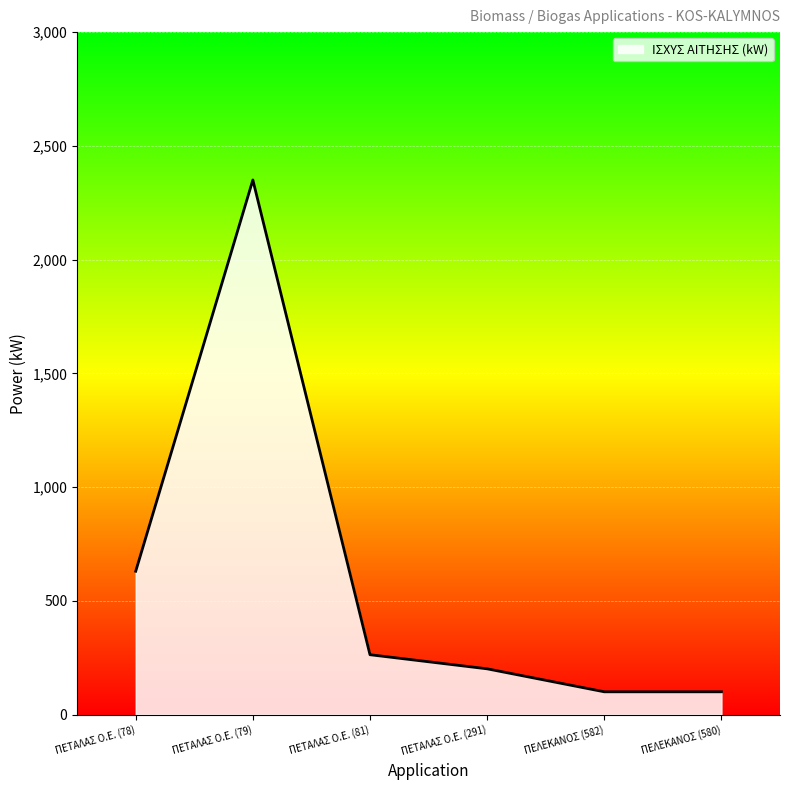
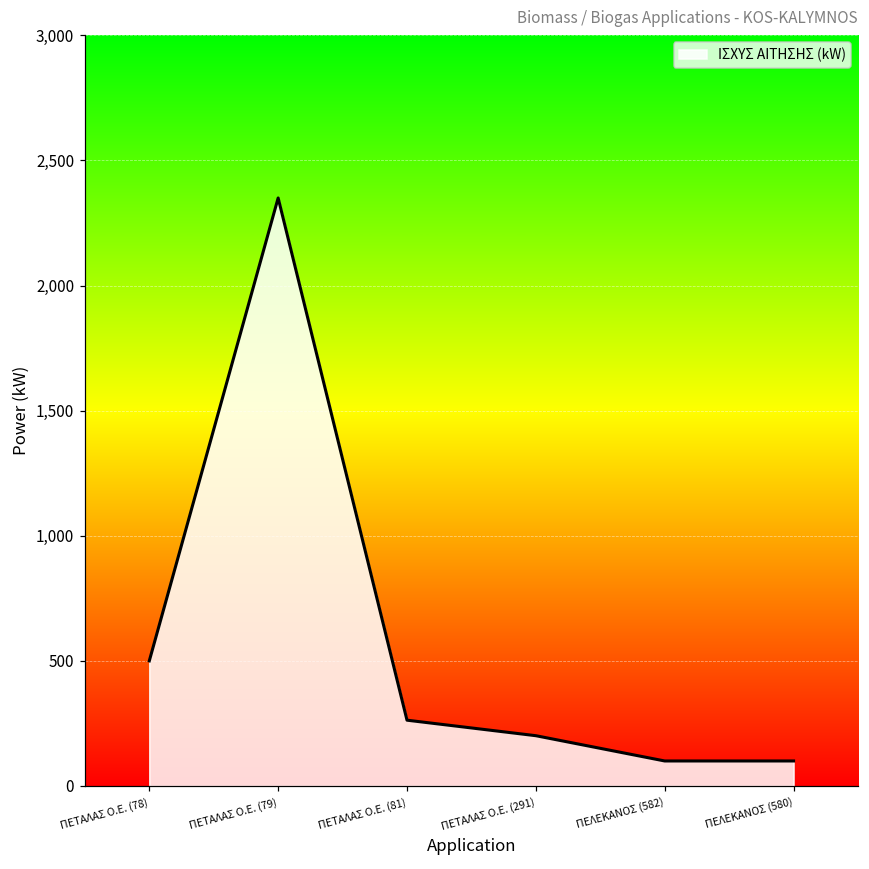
ΠΕΤΑΛΑΣ Ο.Ε. (78): 630 -> 500
